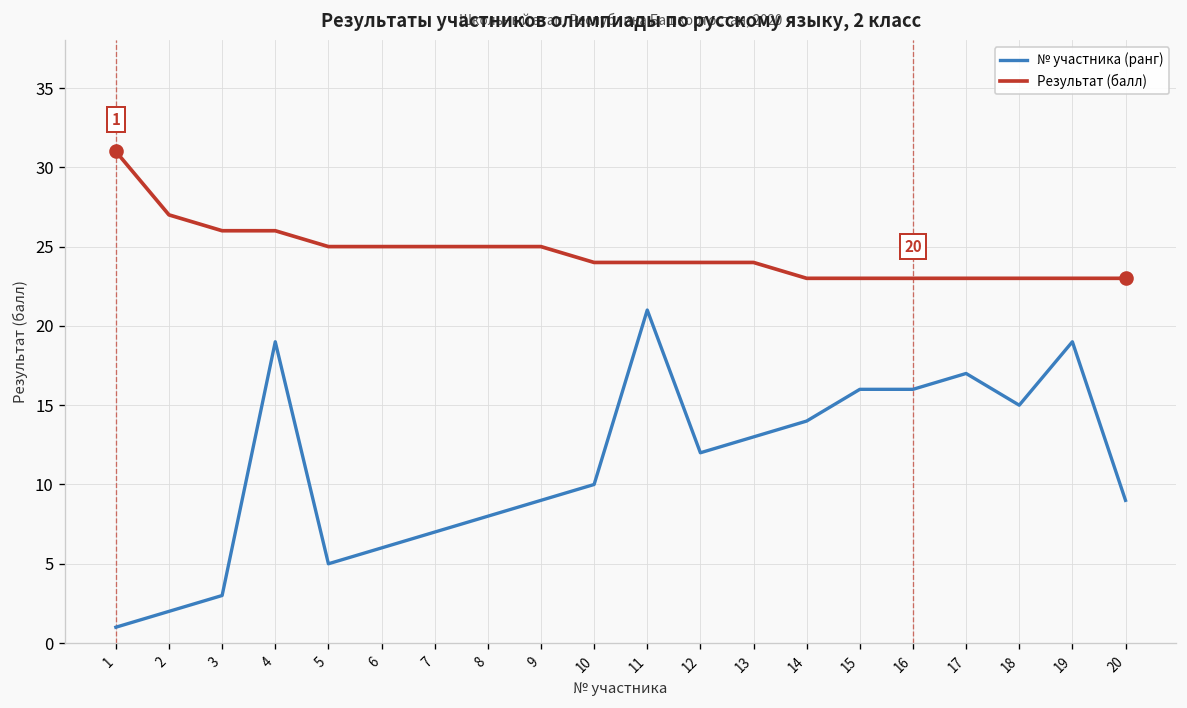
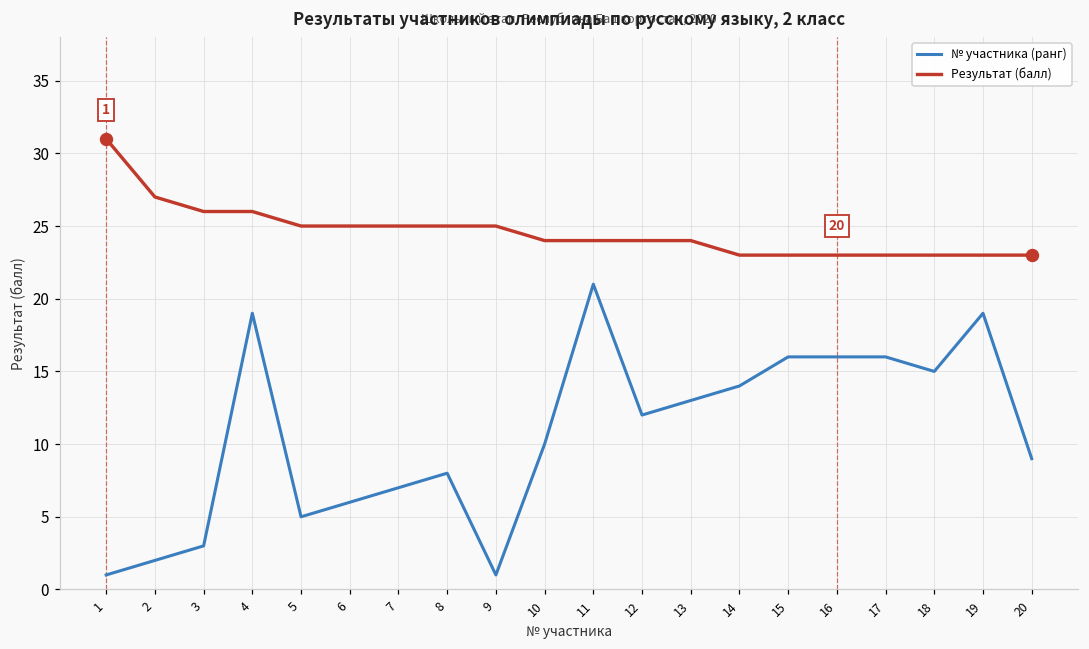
№ участника (ранг), 9: 9 -> 1
№ участника (ранг), 17: 17 -> 16
